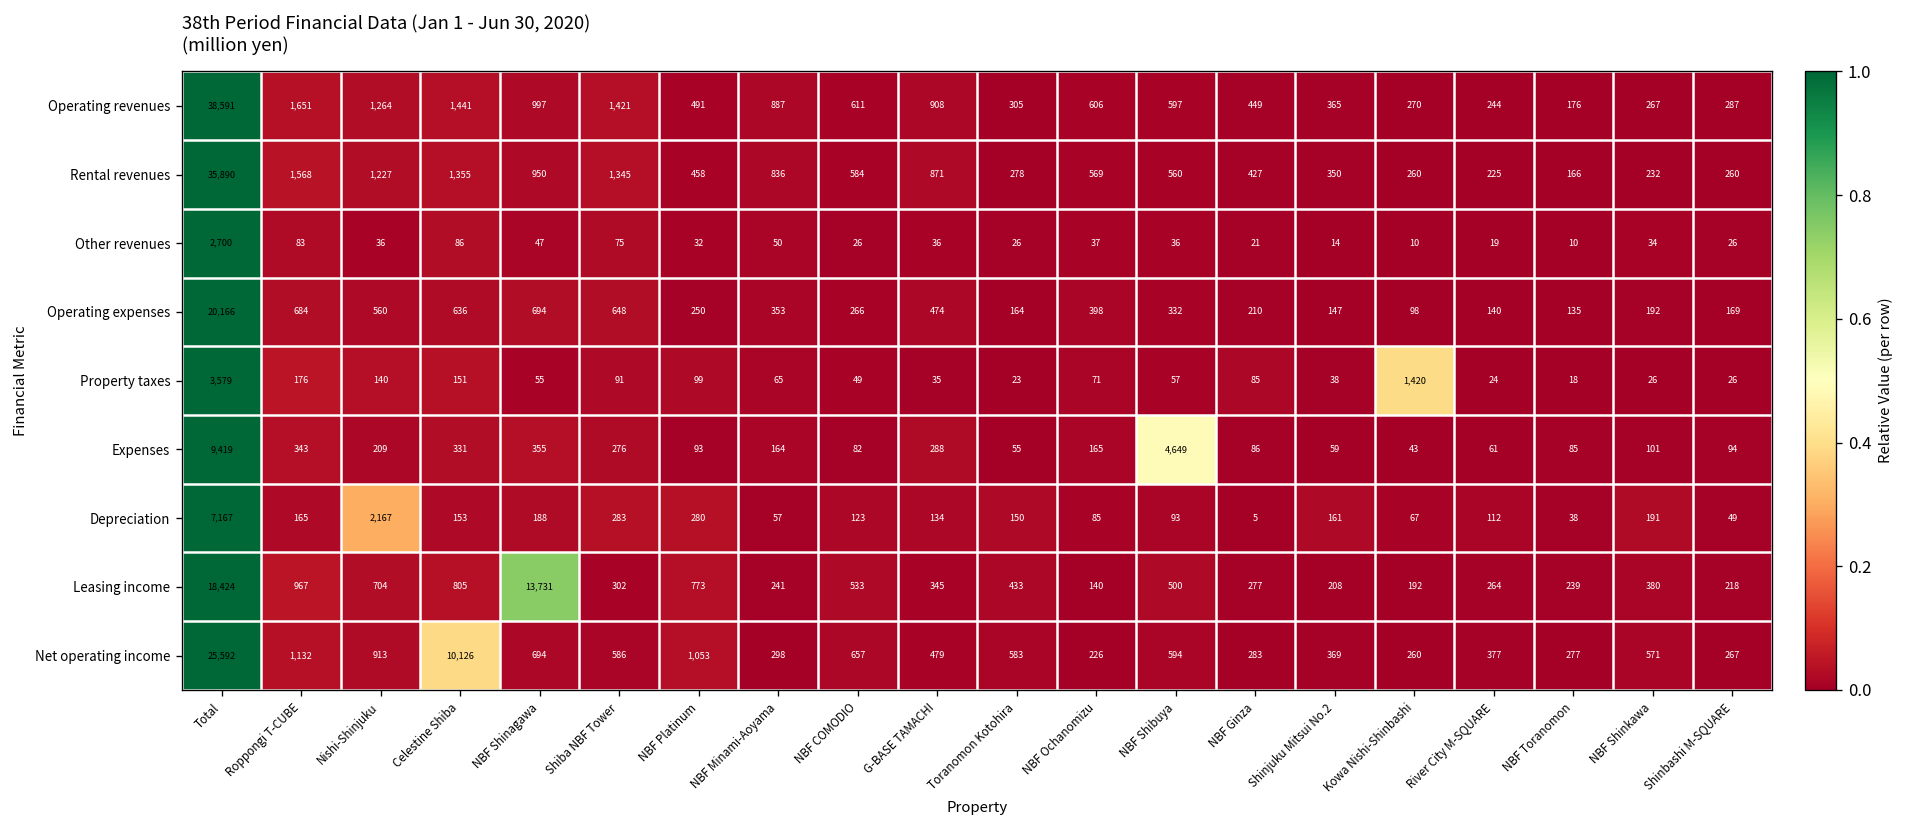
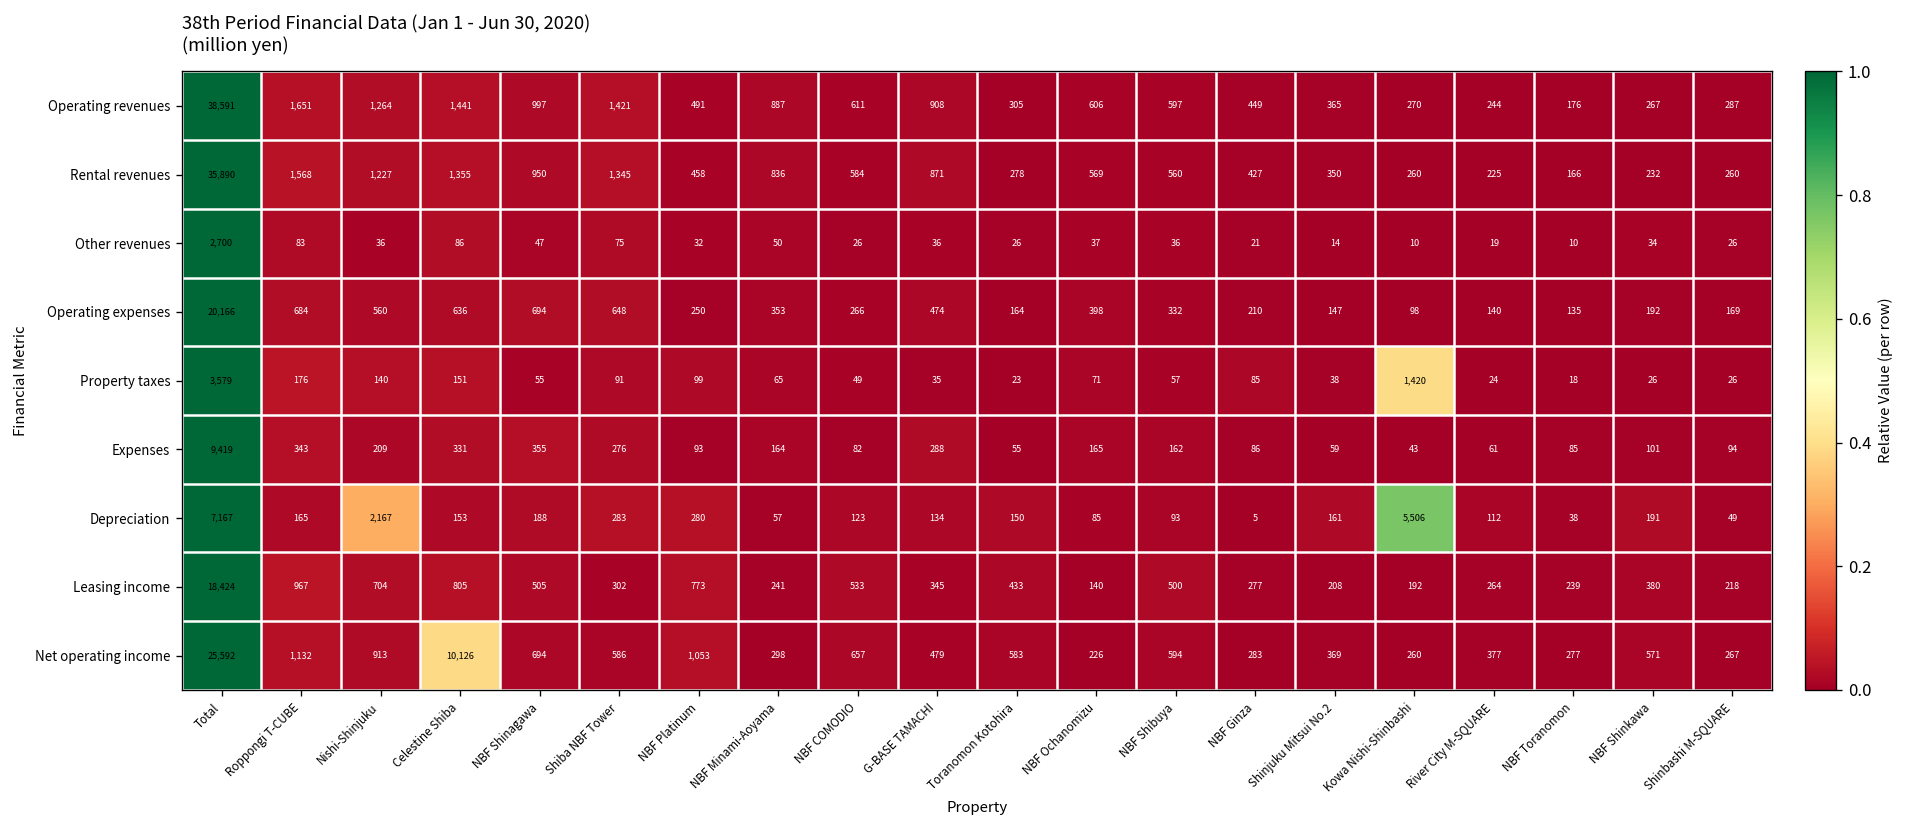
Expenses, NBF Shibuya: 4,649 -> 162
Depreciation, Kowa Nishi-Shinbashi: 67 -> 5,506
Leasing income, NBF Shinagawa: 13,731 -> 505
